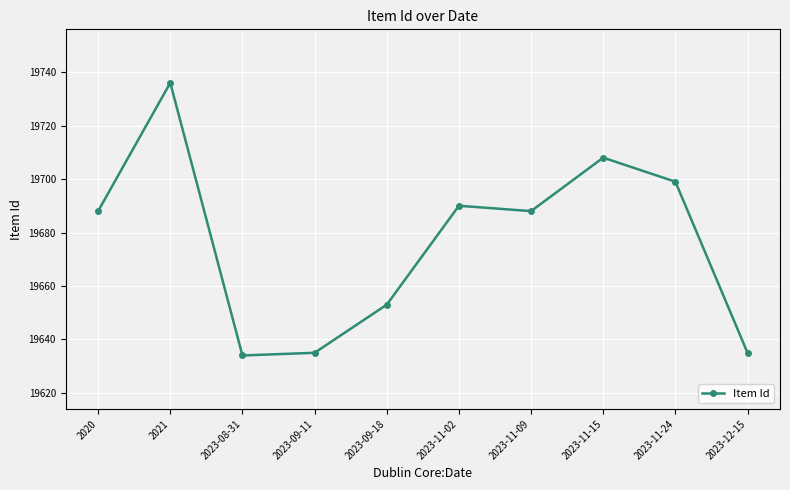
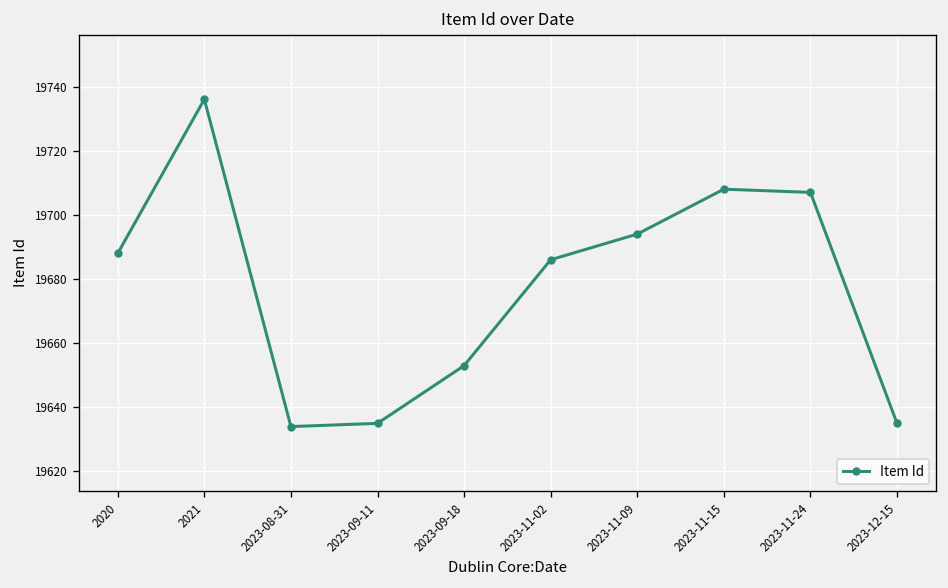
2023-11-02: 19690 -> 19686
2023-11-09: 19688 -> 19694
2023-11-24: 19699 -> 19707
